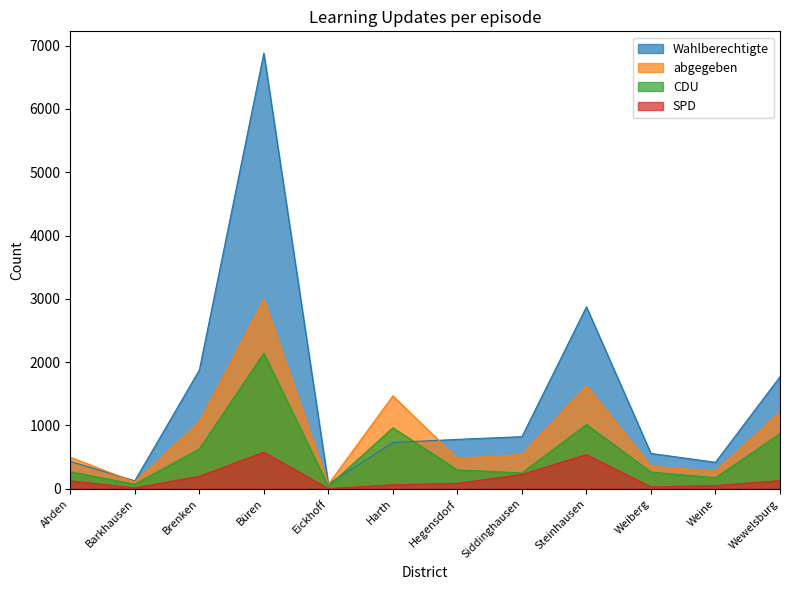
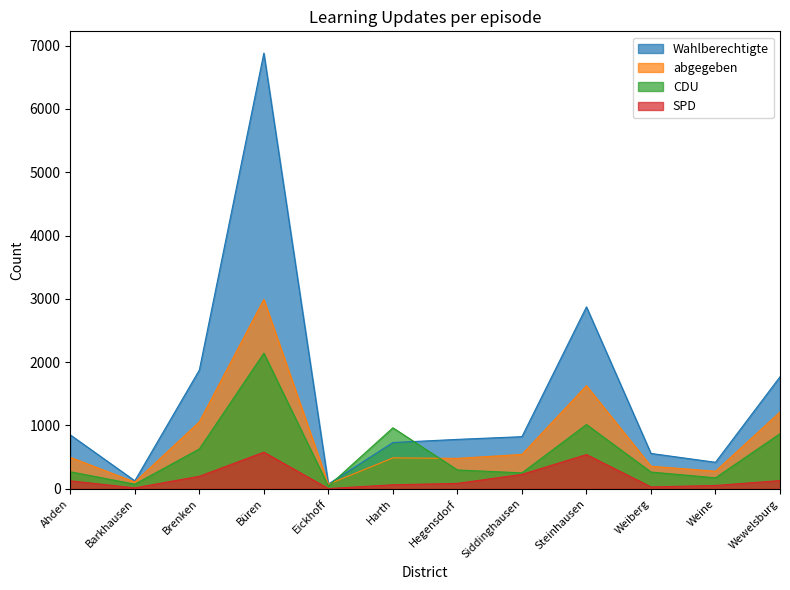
Wahlberechtigte, Ahden: 400 -> 900
abgegeben, Harth: 1500 -> 500
